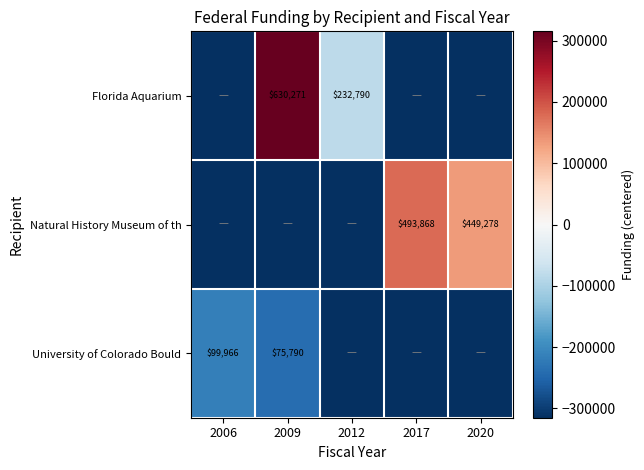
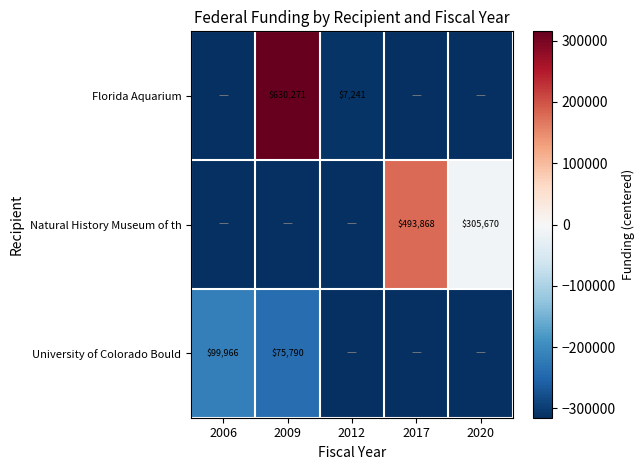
Florida Aquarium, 2012: $232,790 -> $7,241
Natural History Museum of th, 2020: $449,278 -> $305,670
